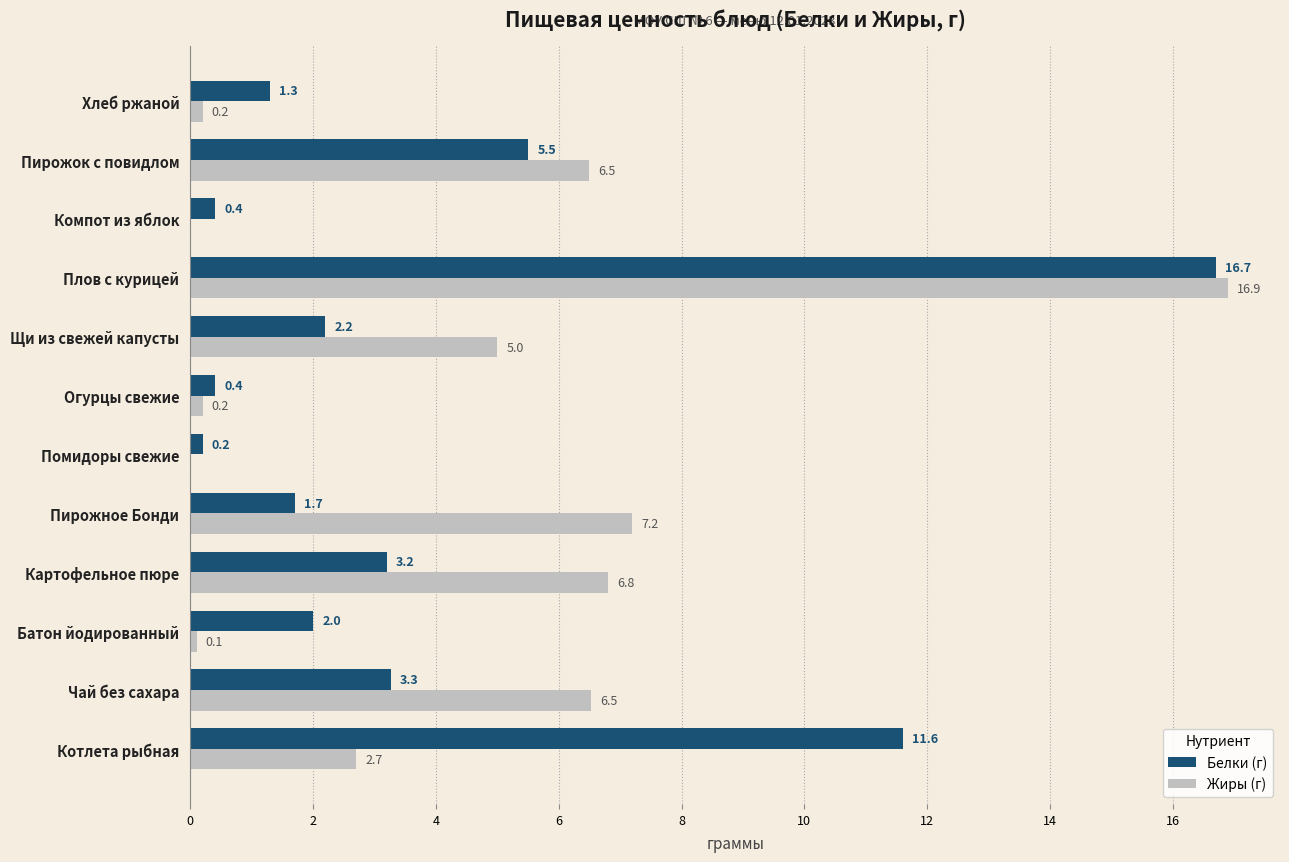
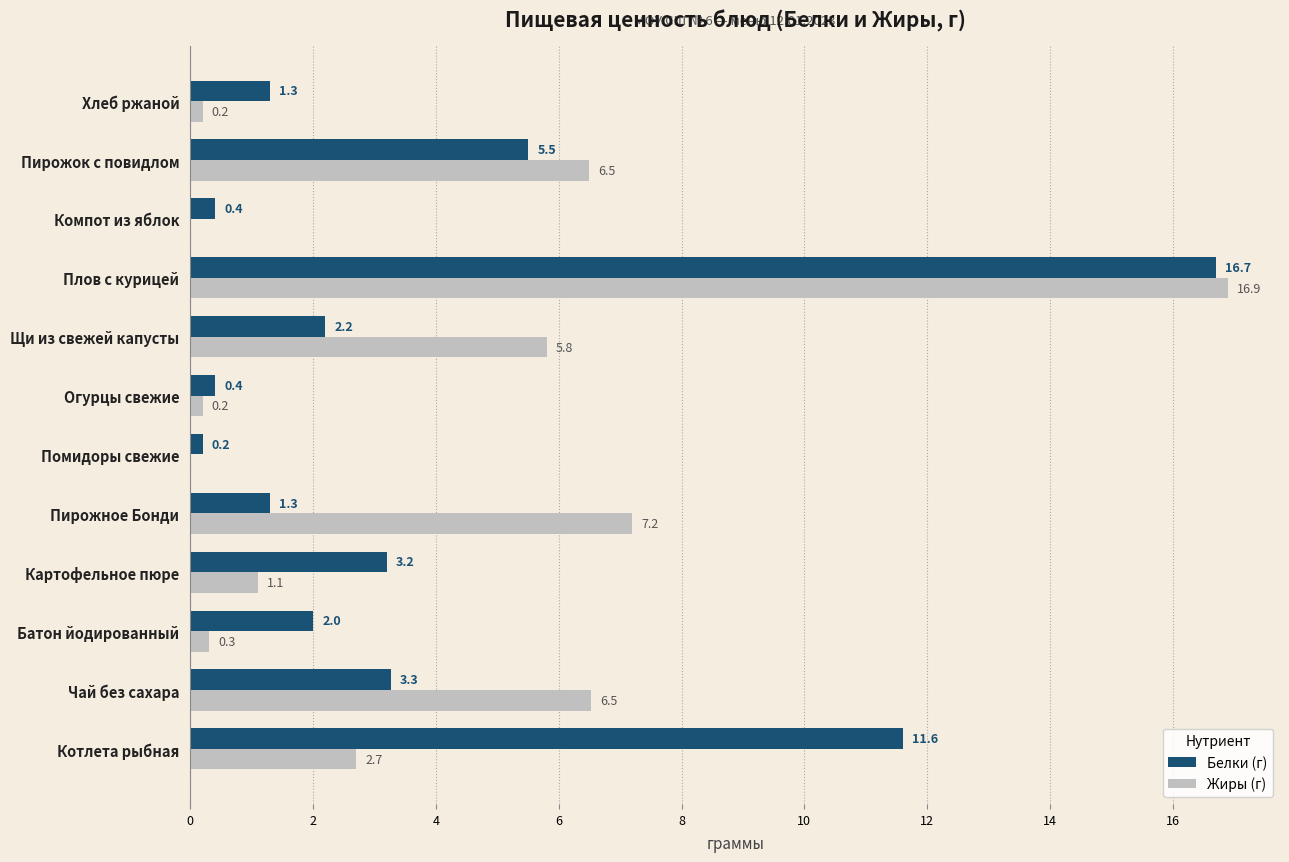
Жиры (г), Щи из свежей капусты: 5.0 -> 5.8
Белки (г), Пирожное Бонди: 1.7 -> 1.3
Жиры (г), Картофельное пюре: 6.8 -> 1.1
Жиры (г), Батон йодированный: 0.1 -> 0.3
